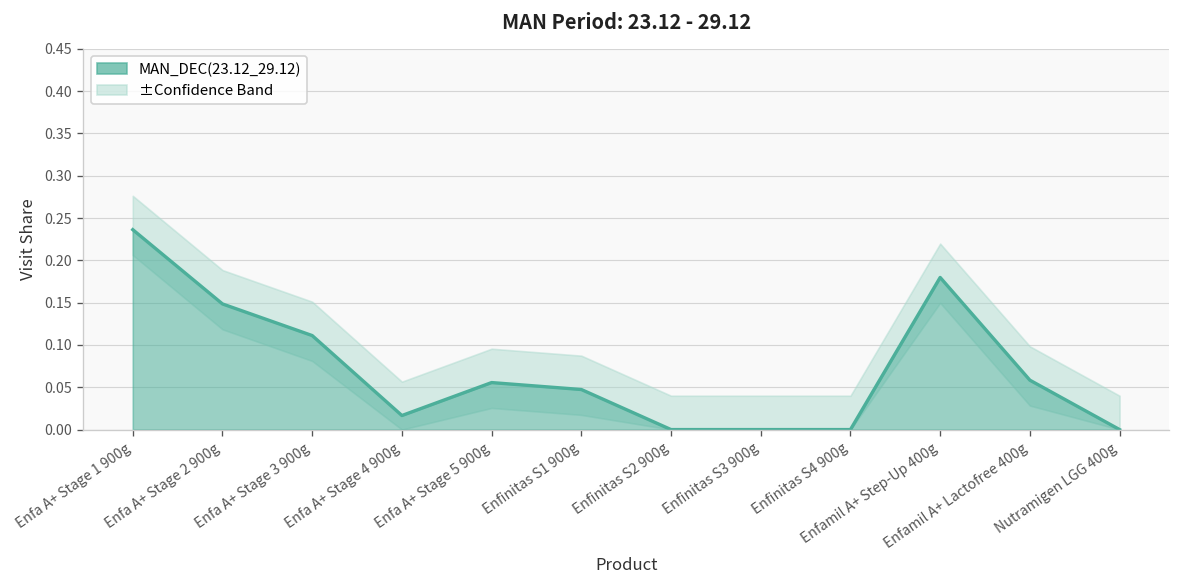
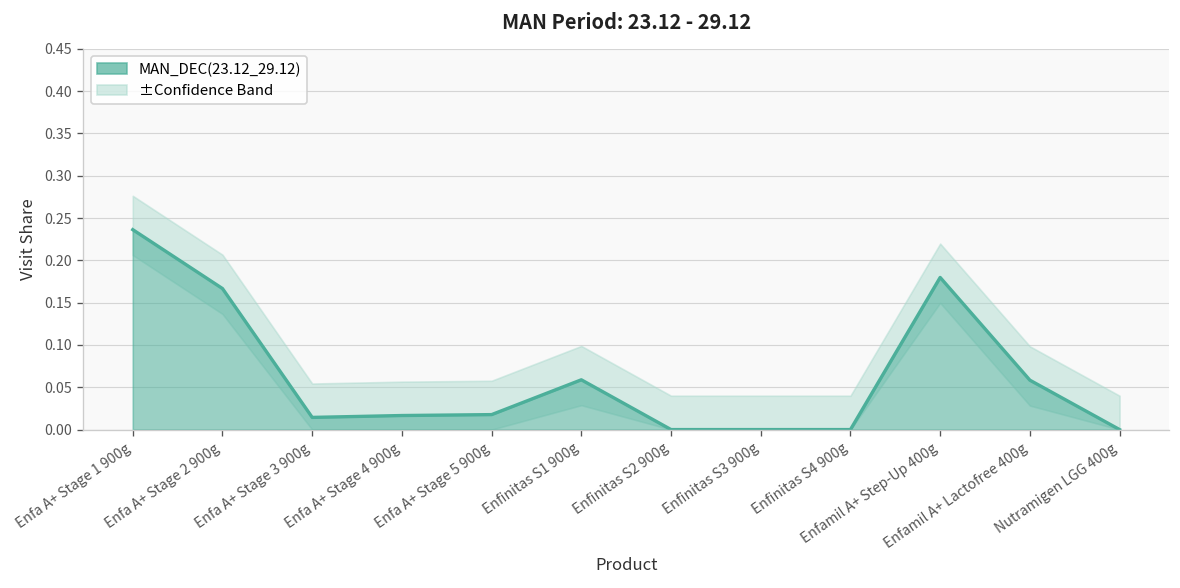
MAN_DEC(23.12_29.12), Enfa A+ Stage 2 900g: 0.15 -> 0.17
MAN_DEC(23.12_29.12), Enfa A+ Stage 3 900g: 0.11 -> 0.01
MAN_DEC(23.12_29.12), Enfa A+ Stage 5 900g: 0.06 -> 0.02
MAN_DEC(23.12_29.12), Enfinitas S1 900g: 0.05 -> 0.06
